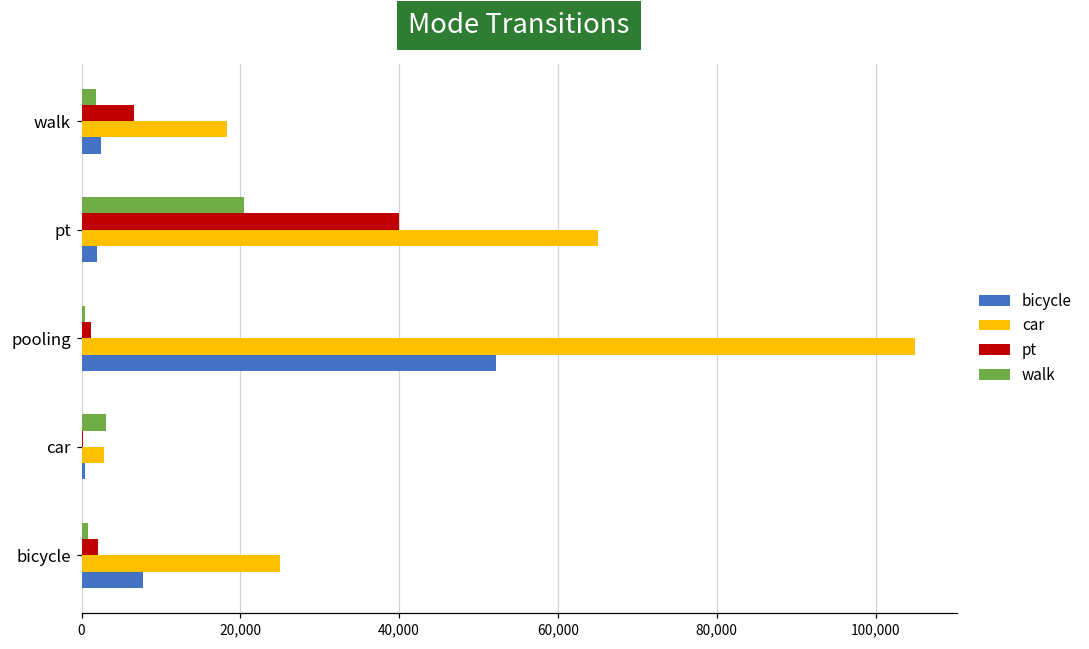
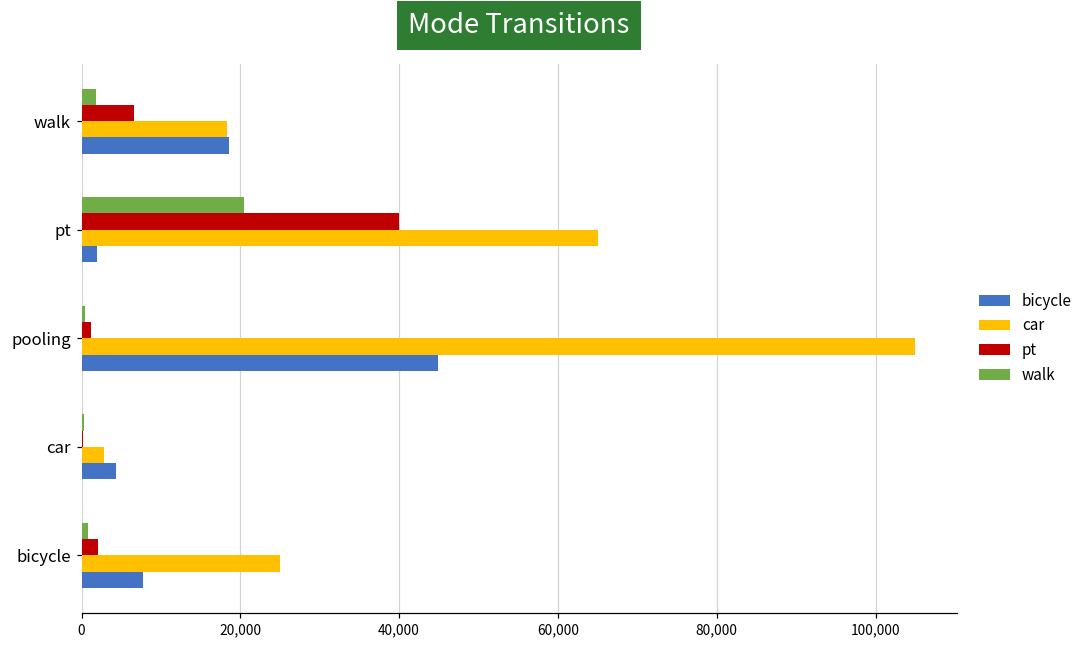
bicycle, walk: 2,000 -> 19,000
bicycle, pooling: 52,000 -> 45,000
walk, car: 3,000 -> 0
bicycle, car: 0 -> 4,000
